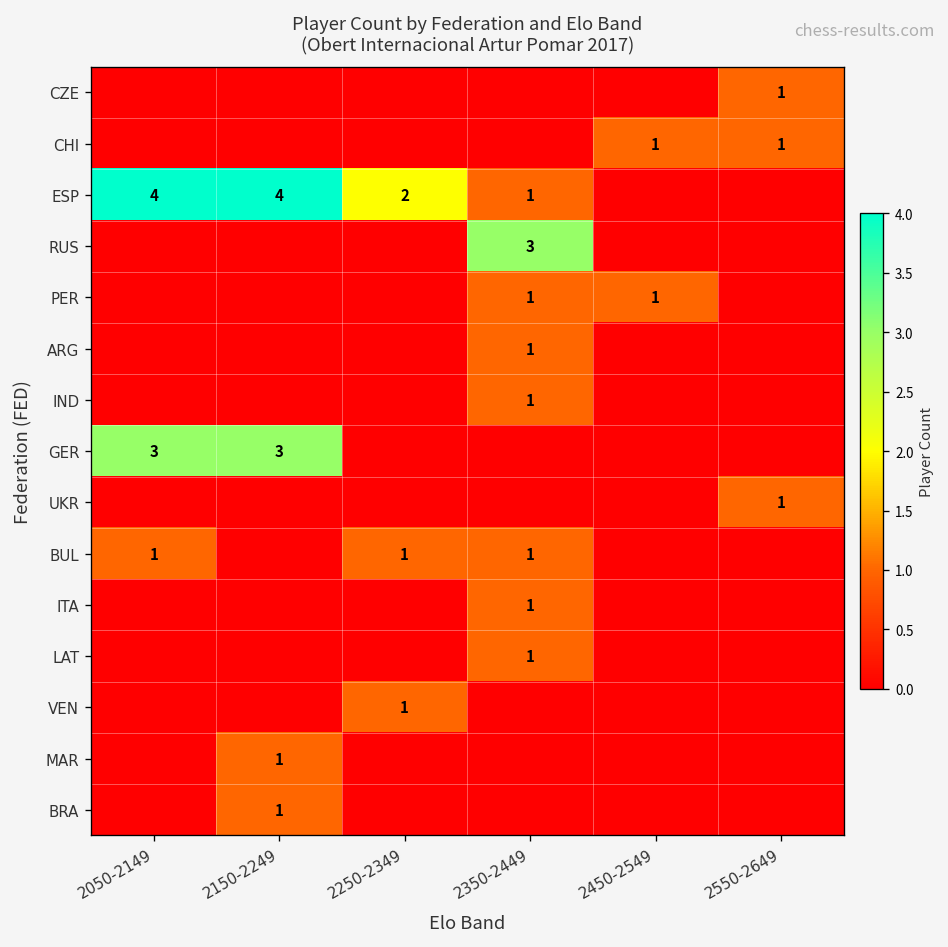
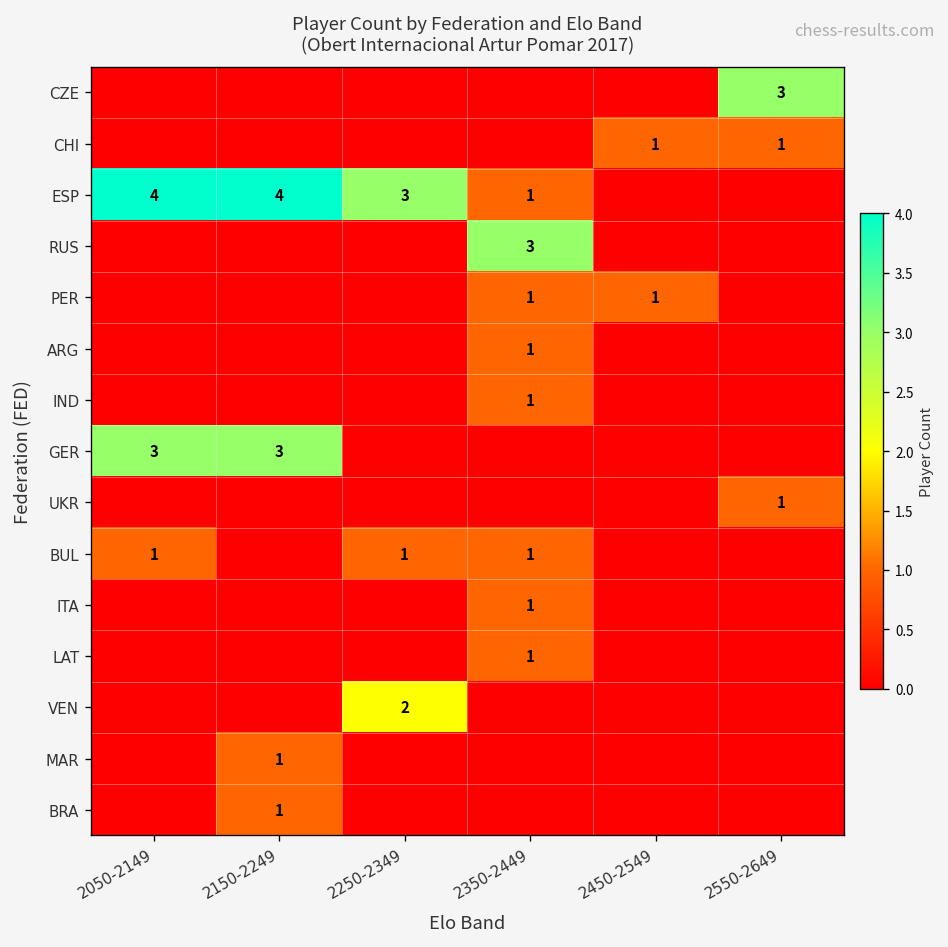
CZE, 2550-2649: 1 -> 3
ESP, 2250-2349: 2 -> 3
VEN, 2250-2349: 1 -> 2
